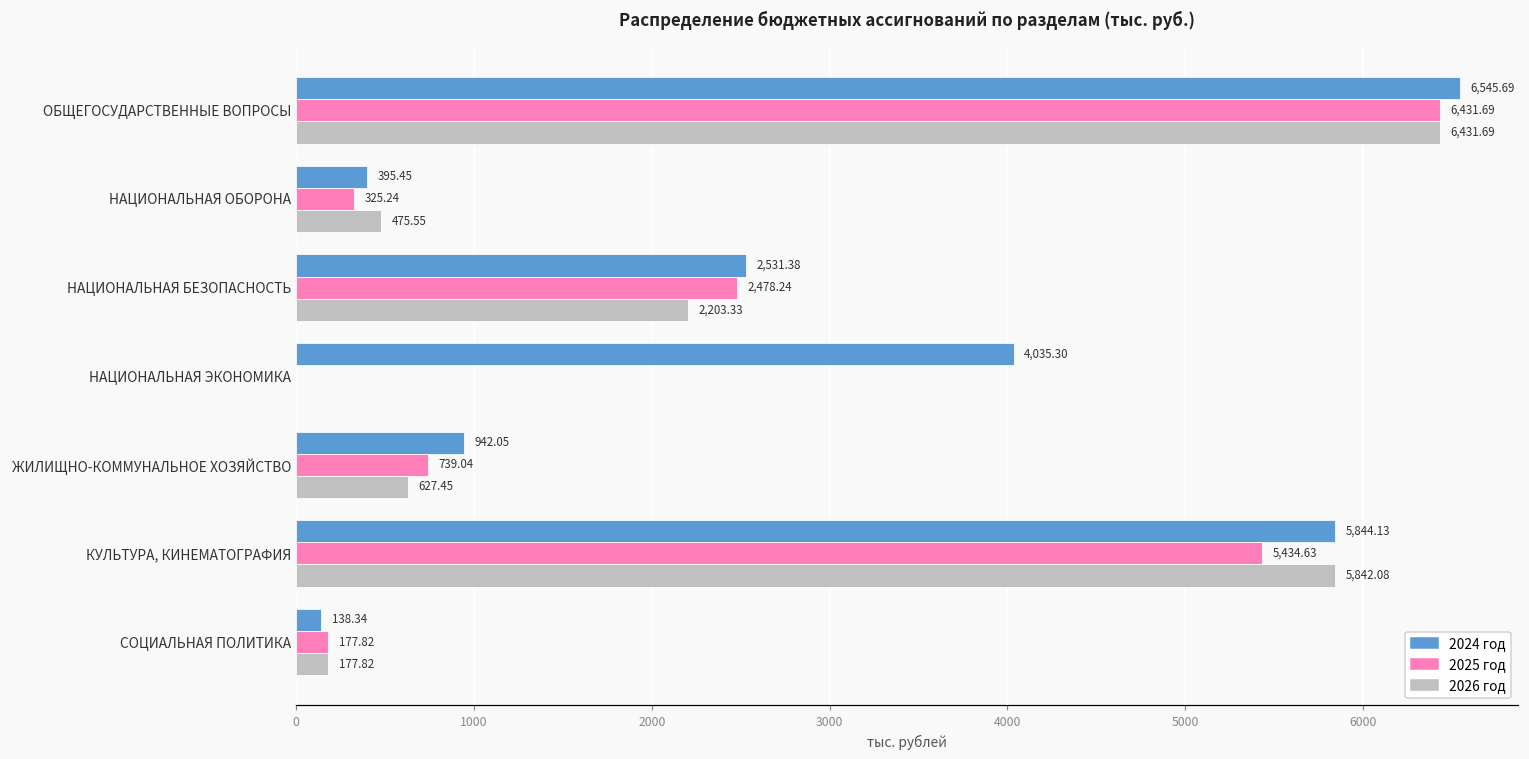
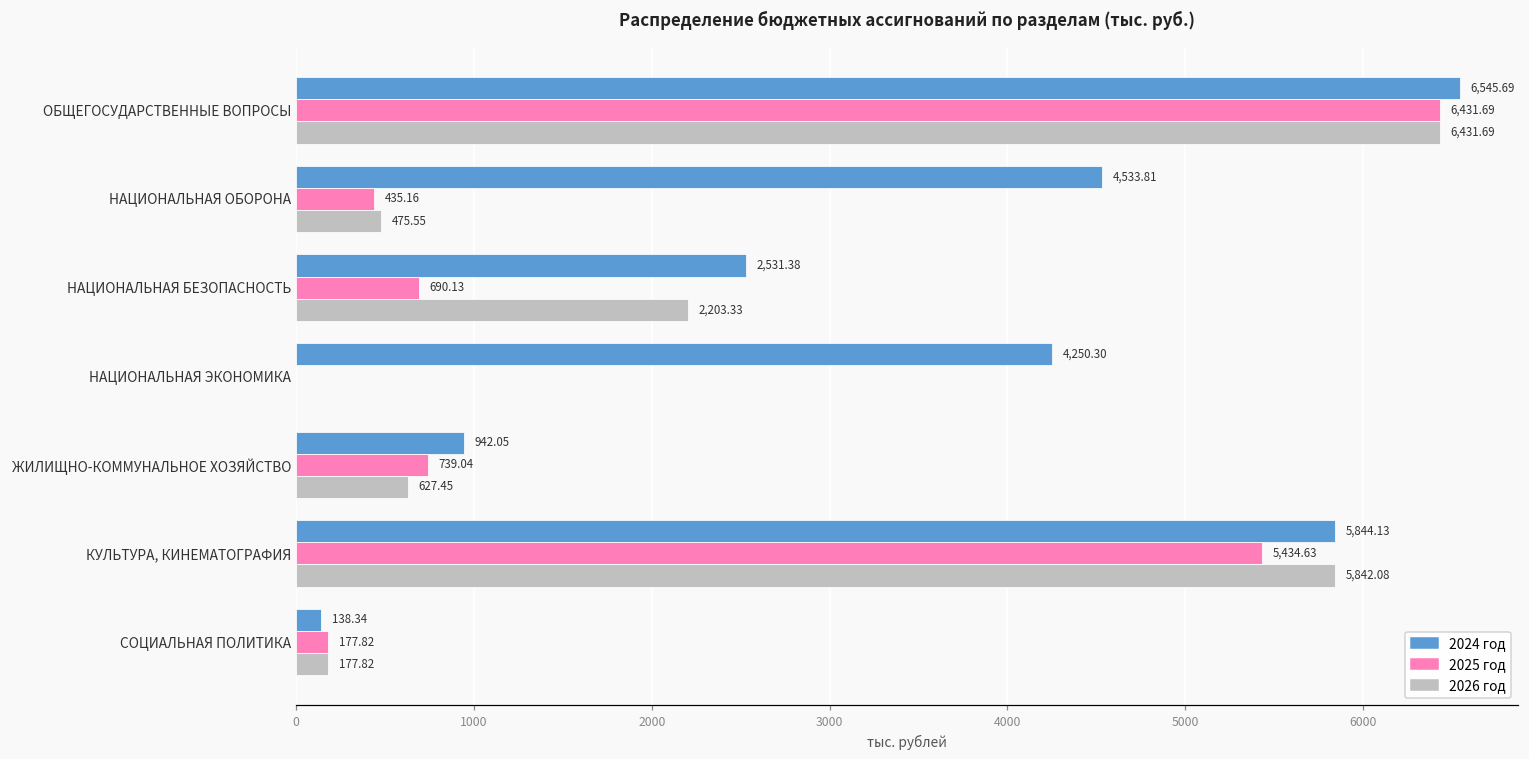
2024 год, НАЦИОНАЛЬНАЯ ОБОРОНА: 395.45 -> 4,533.81
2025 год, НАЦИОНАЛЬНАЯ ОБОРОНА: 325.24 -> 435.16
2025 год, НАЦИОНАЛЬНАЯ БЕЗОПАСНОСТЬ: 2,478.24 -> 690.13
2024 год, НАЦИОНАЛЬНАЯ ЭКОНОМИКА: 4,035.30 -> 4,250.30
